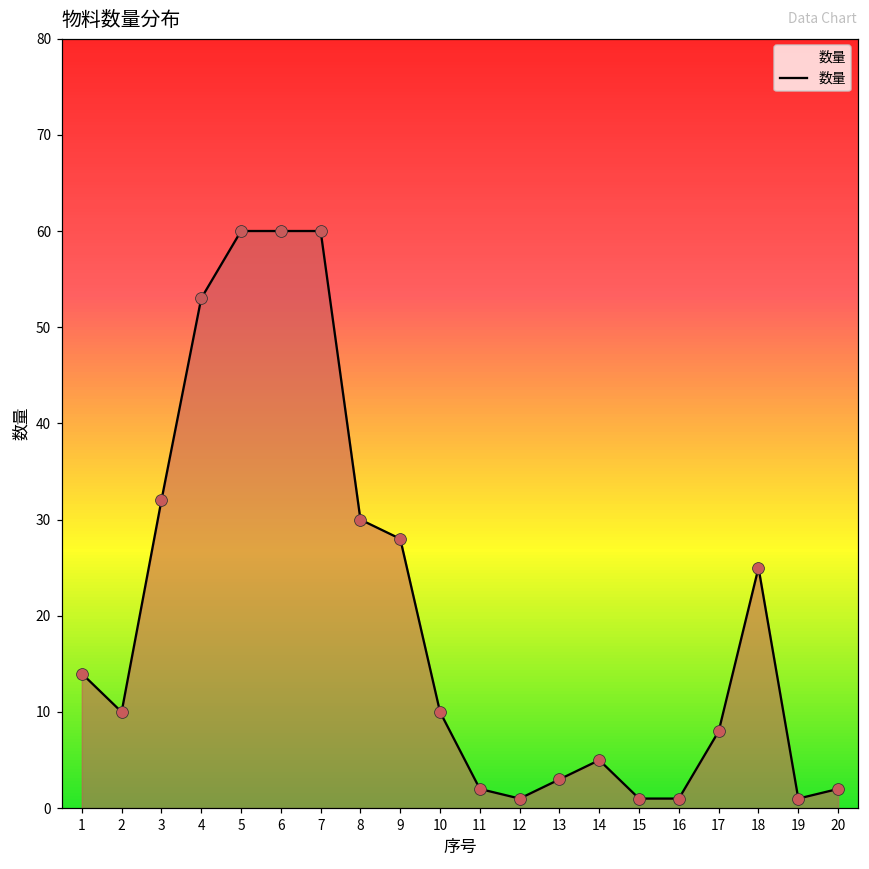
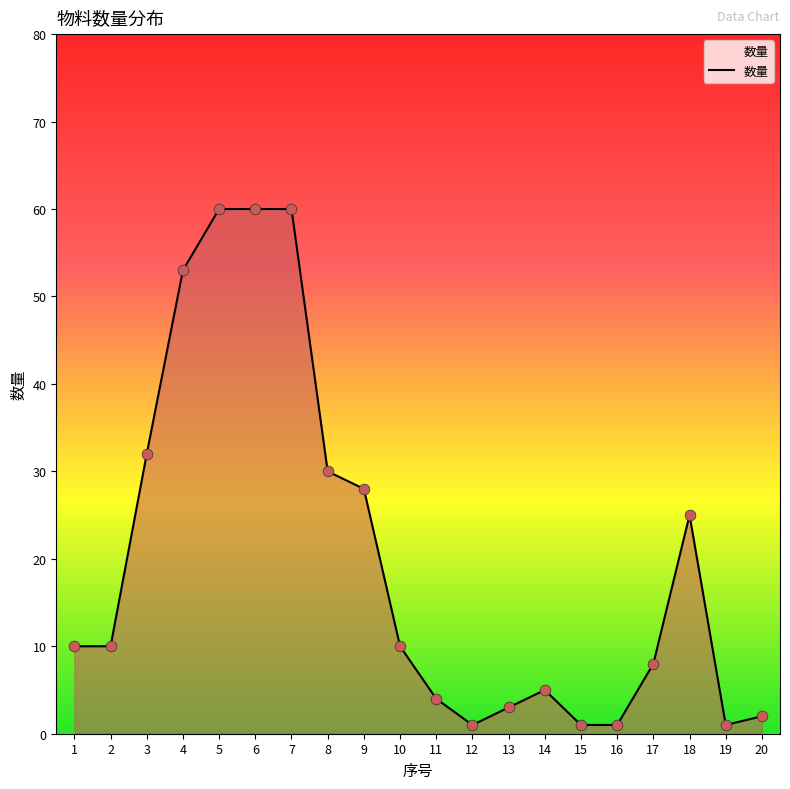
1: 14 -> 10
11: 2 -> 4
